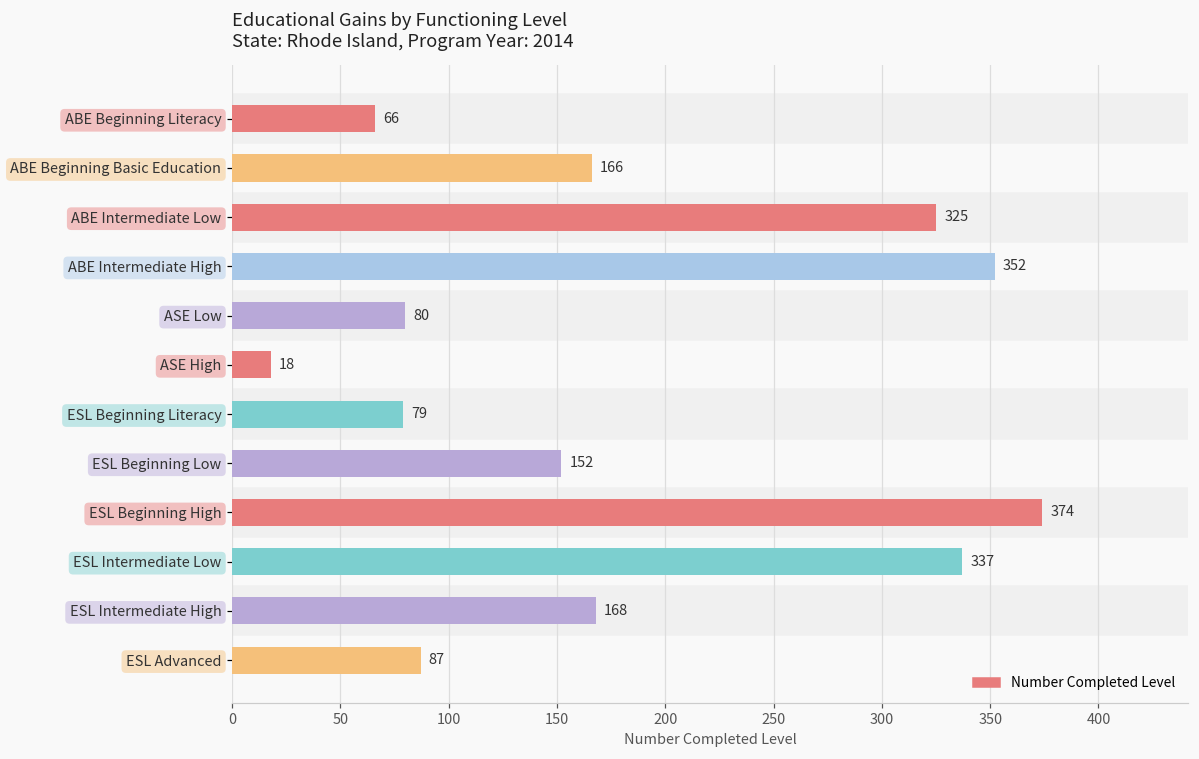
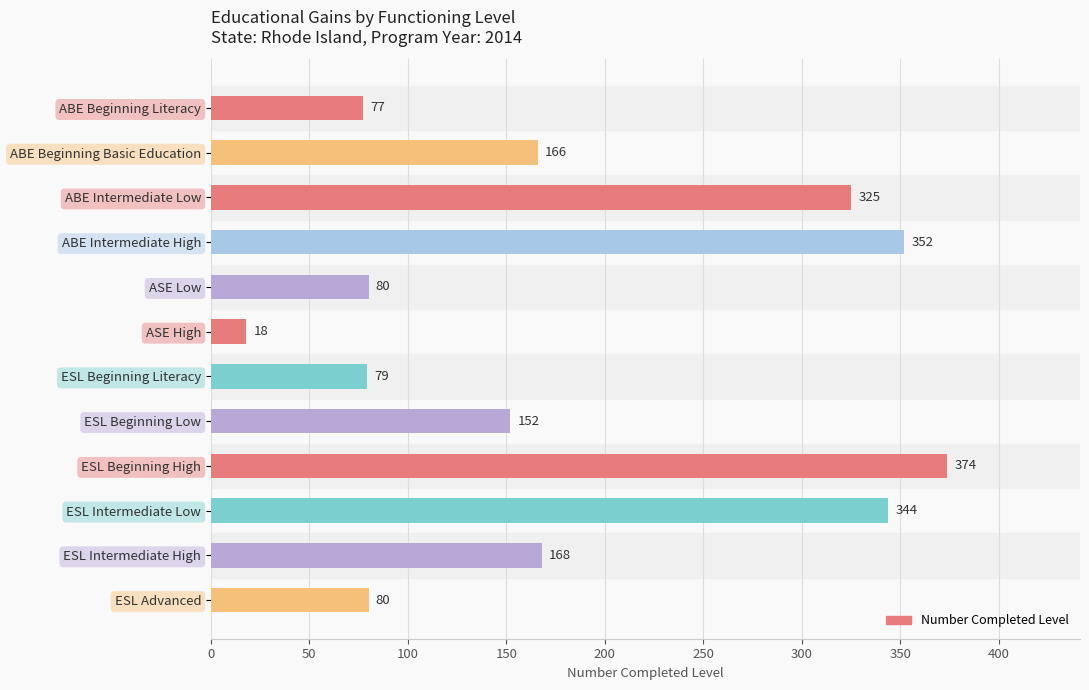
ABE Beginning Literacy: 66 -> 77
ESL Intermediate Low: 337 -> 344
ESL Advanced: 87 -> 80
